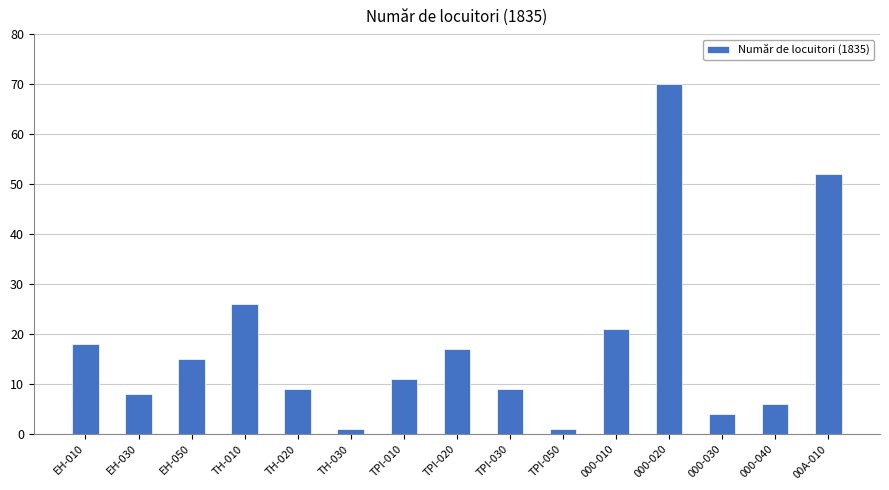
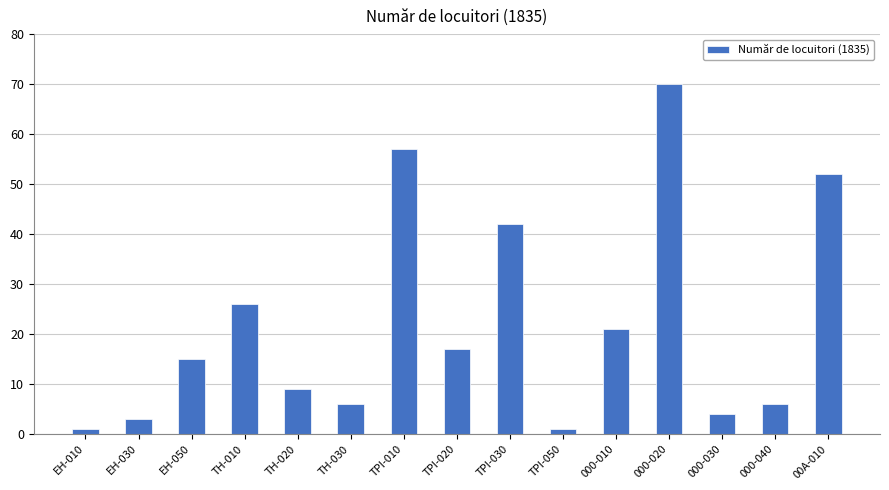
EH-010: 18 -> 1
EH-030: 8 -> 3
TH-030: 1 -> 6
TPI-010: 11 -> 57
TPI-030: 9 -> 42
